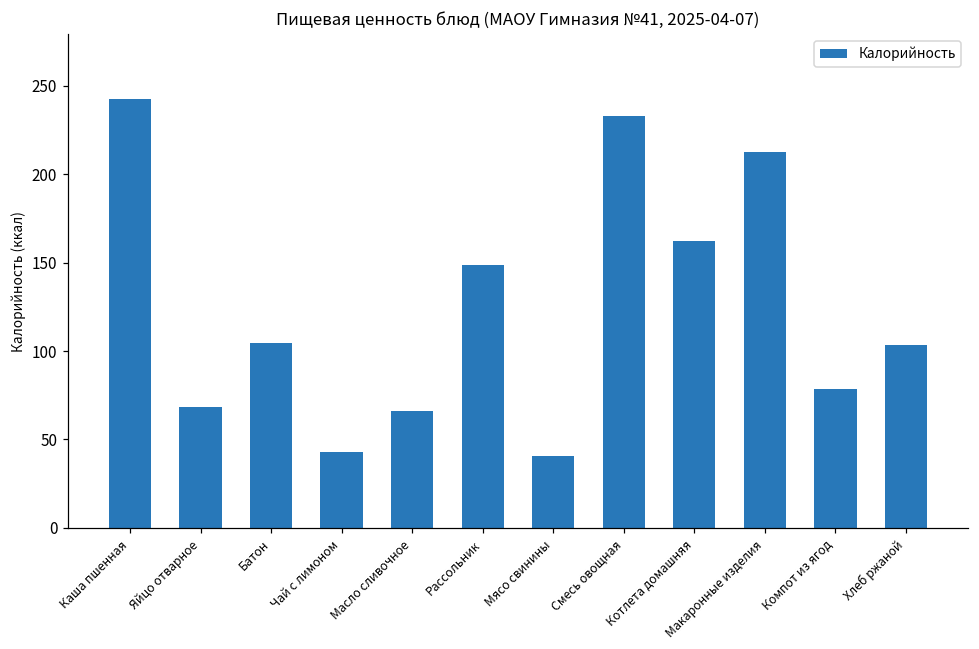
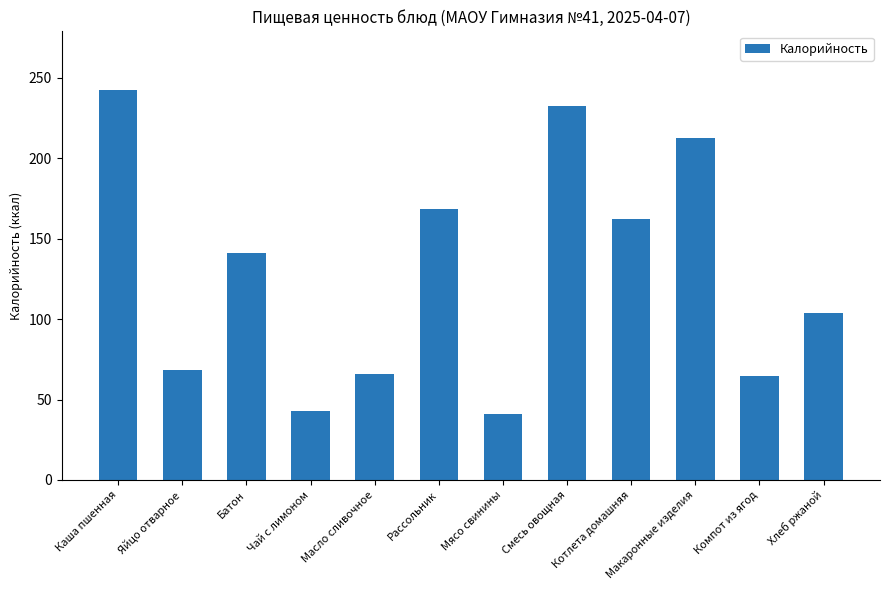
Батон: 105 -> 141
Рассольник: 149 -> 168
Компот из ягод: 78 -> 65
